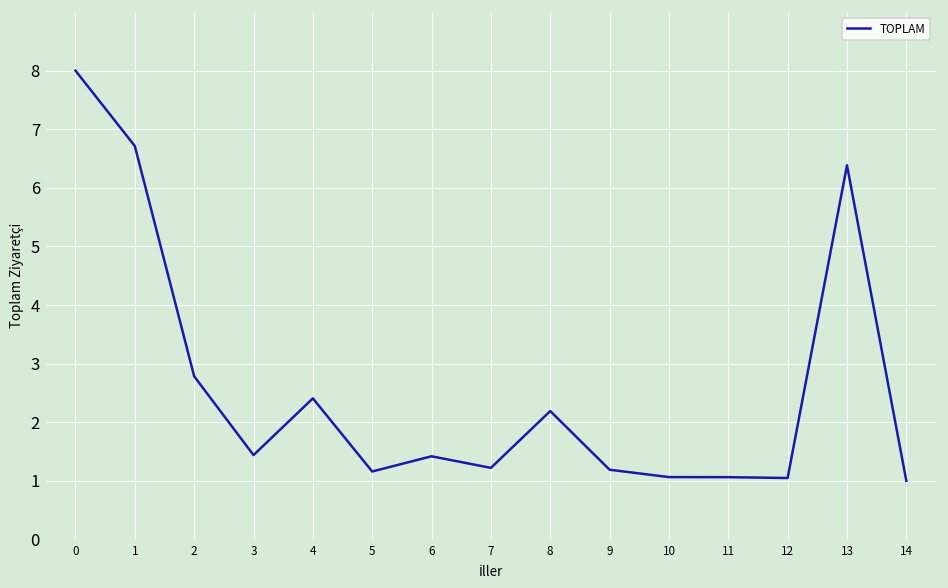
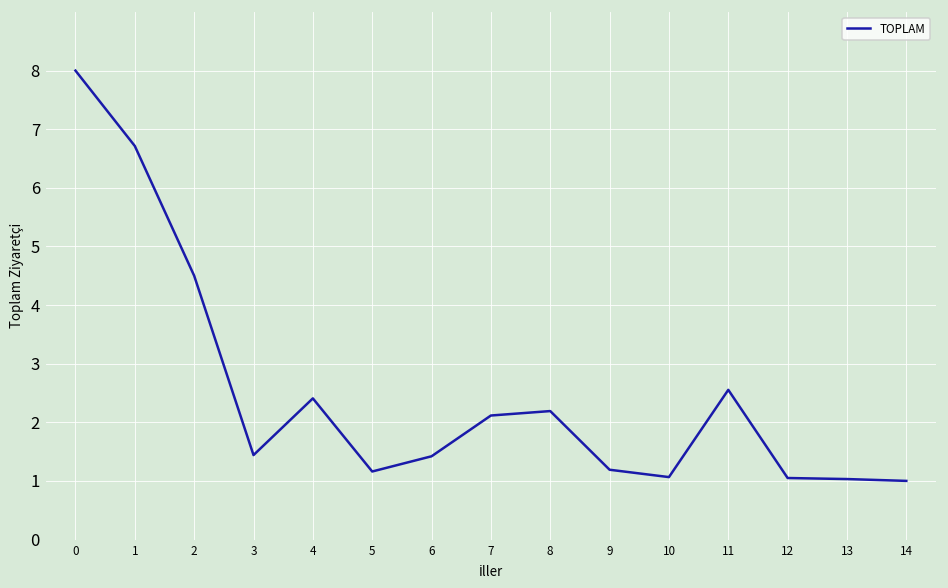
2: 2.8 -> 4.5
7: 1.2 -> 2.1
11: 1.1 -> 2.6
13: 6.4 -> 1.0
